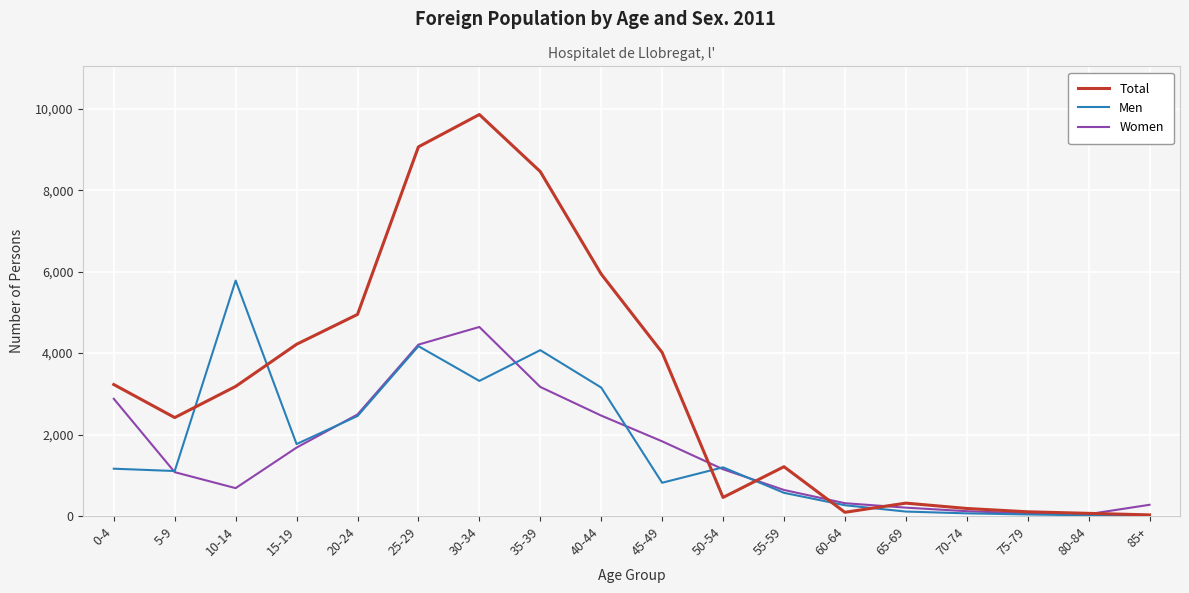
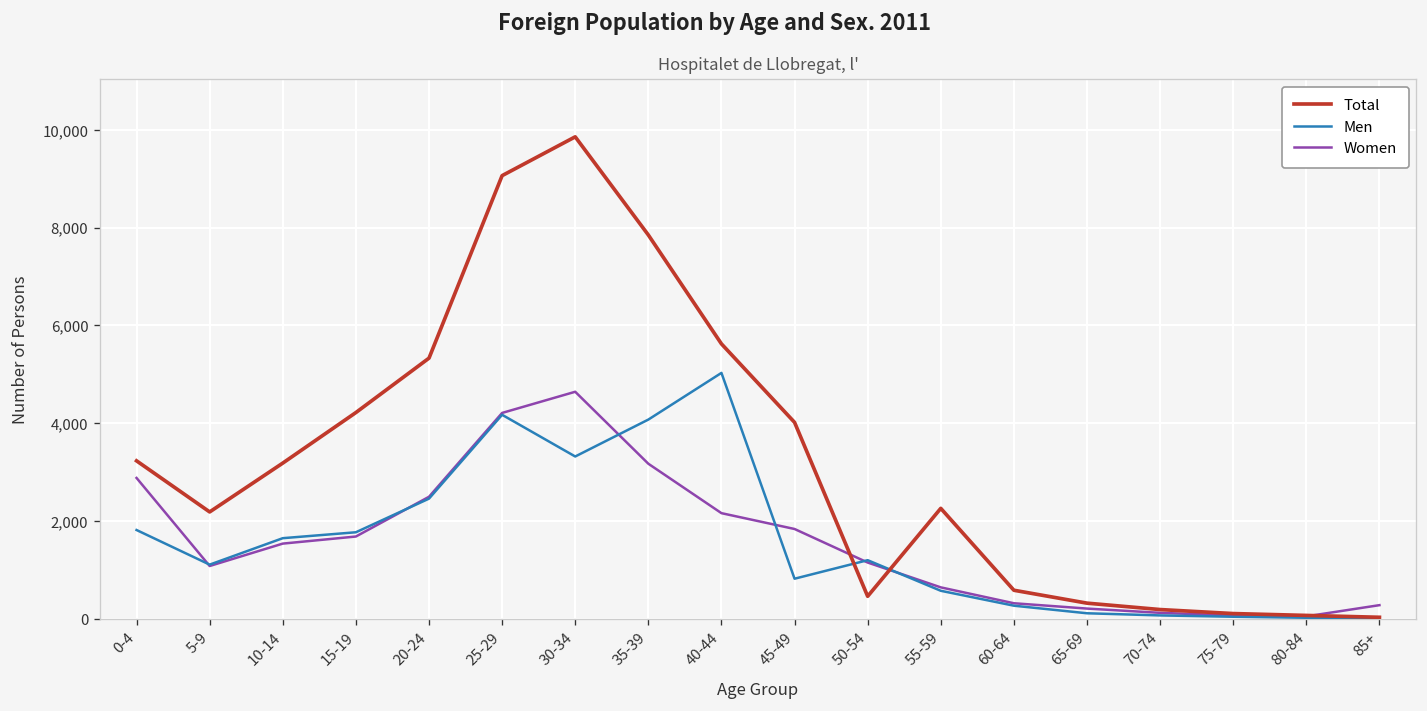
Men, 0-4: 1,200 -> 1,800
Total, 5-9: 2,400 -> 2,200
Men, 10-14: 5,800 -> 1,600
Women, 10-14: 700 -> 1,500
Total, 20-24: 5,000 -> 5,300
Total, 35-39: 8,500 -> 7,800
Total, 40-44: 5,900 -> 5,600
Men, 40-44: 3,200 -> 5,000
Women, 40-44: 2,500 -> 2,200
Total, 55-59: 1,200 -> 2,300
Total, 60-64: 100 -> 600
